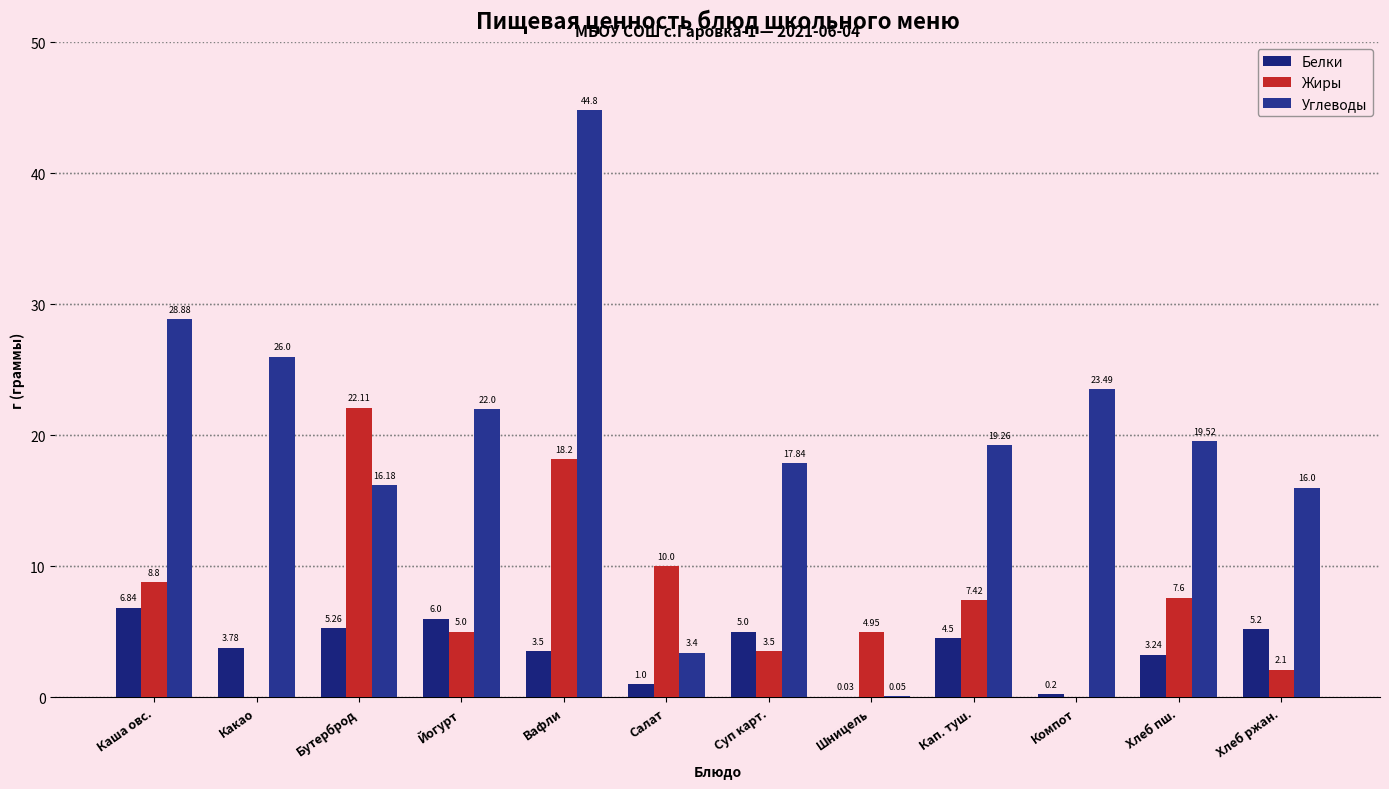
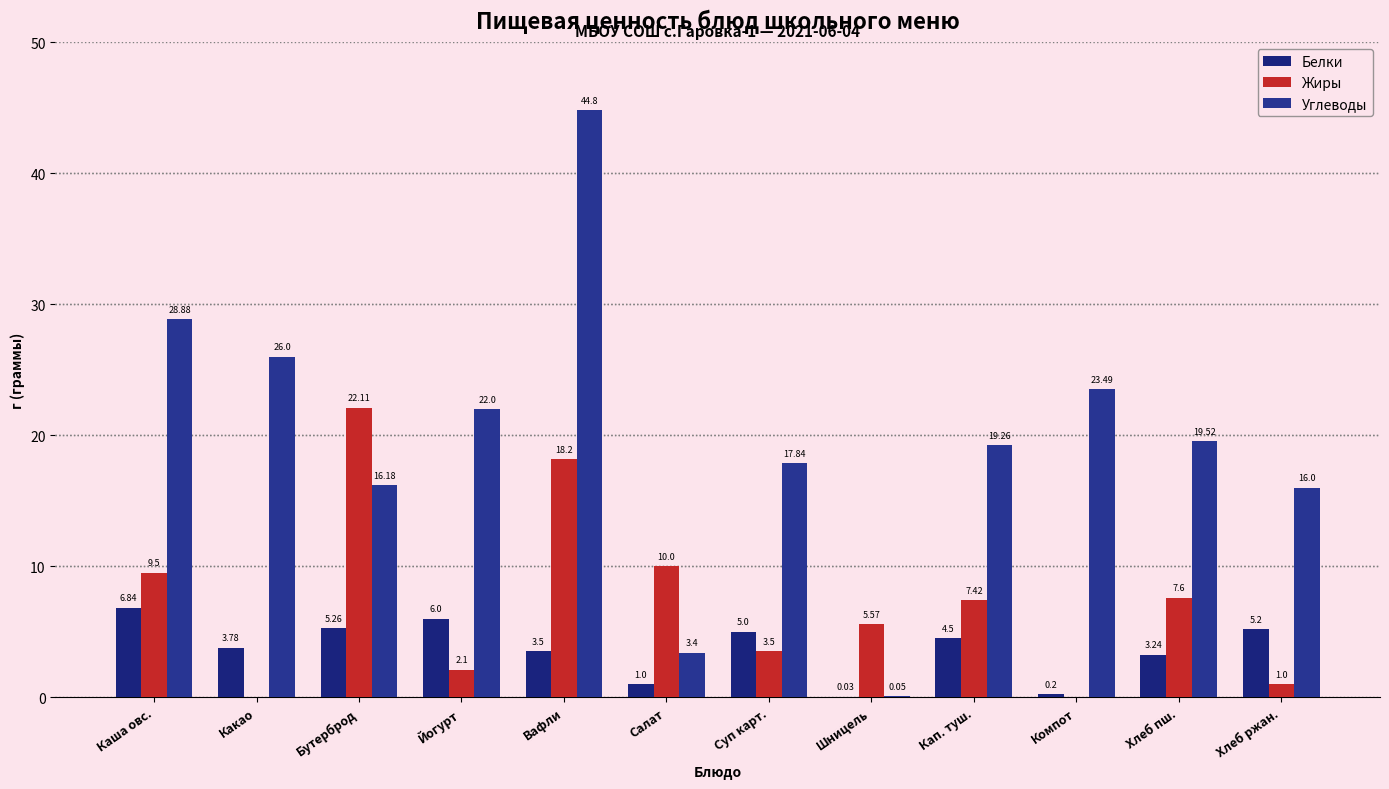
Жиры, Каша овс.: 8.8 -> 9.5
Жиры, Йогурт: 5.0 -> 2.1
Жиры, Шницель: 4.95 -> 5.57
Жиры, Хлеб ржан.: 2.1 -> 1.0
